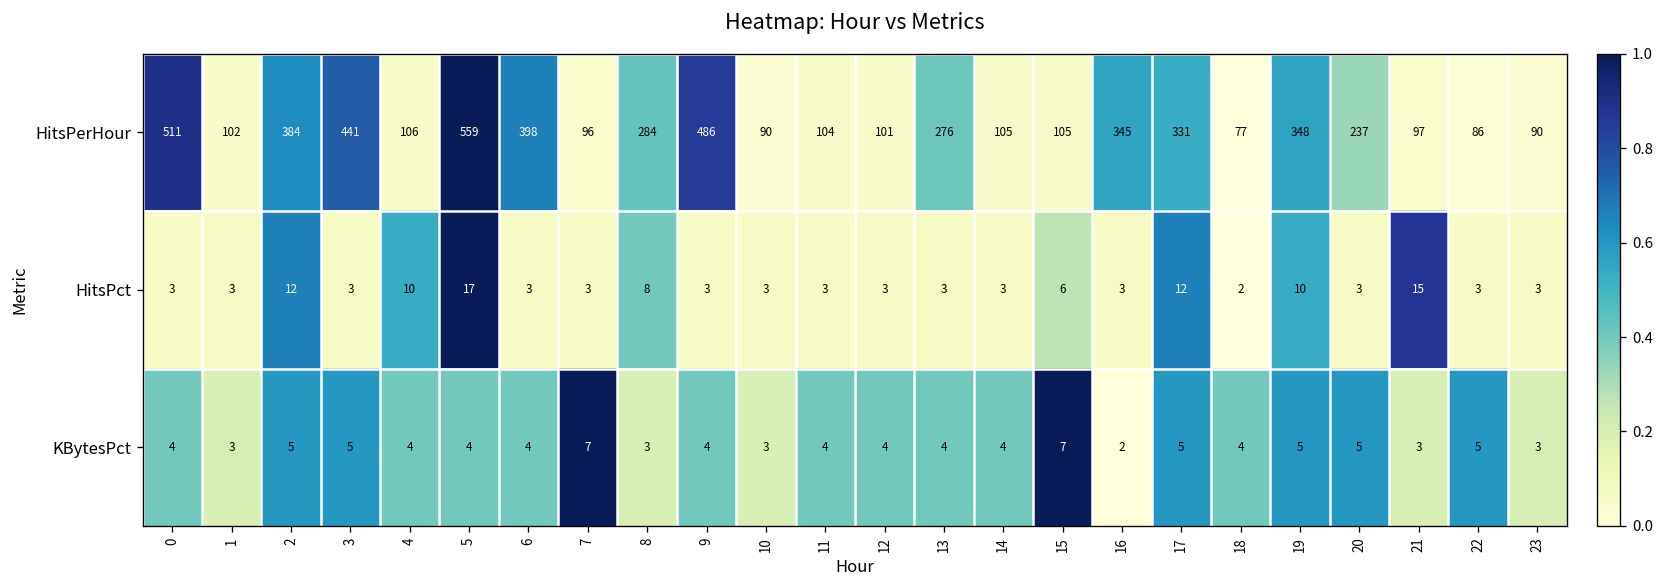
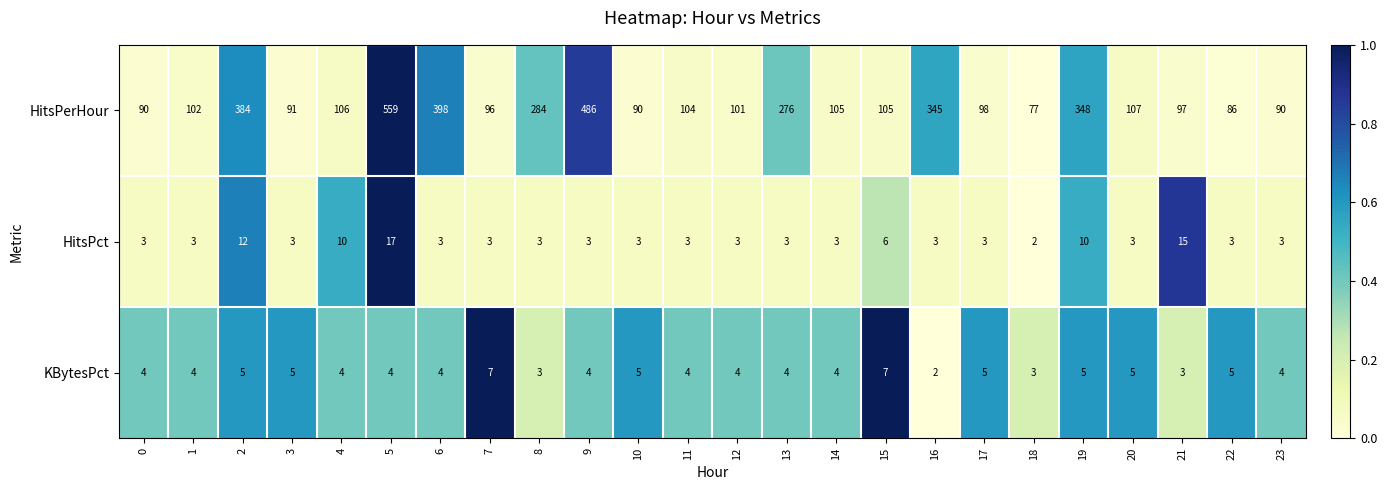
HitsPerHour, 0: 511 -> 90
HitsPerHour, 3: 441 -> 91
HitsPerHour, 17: 331 -> 98
HitsPerHour, 20: 237 -> 107
HitsPct, 8: 8 -> 3
HitsPct, 17: 12 -> 3
KBytesPct, 1: 3 -> 4
KBytesPct, 10: 3 -> 5
KBytesPct, 18: 4 -> 3
KBytesPct, 23: 3 -> 4
